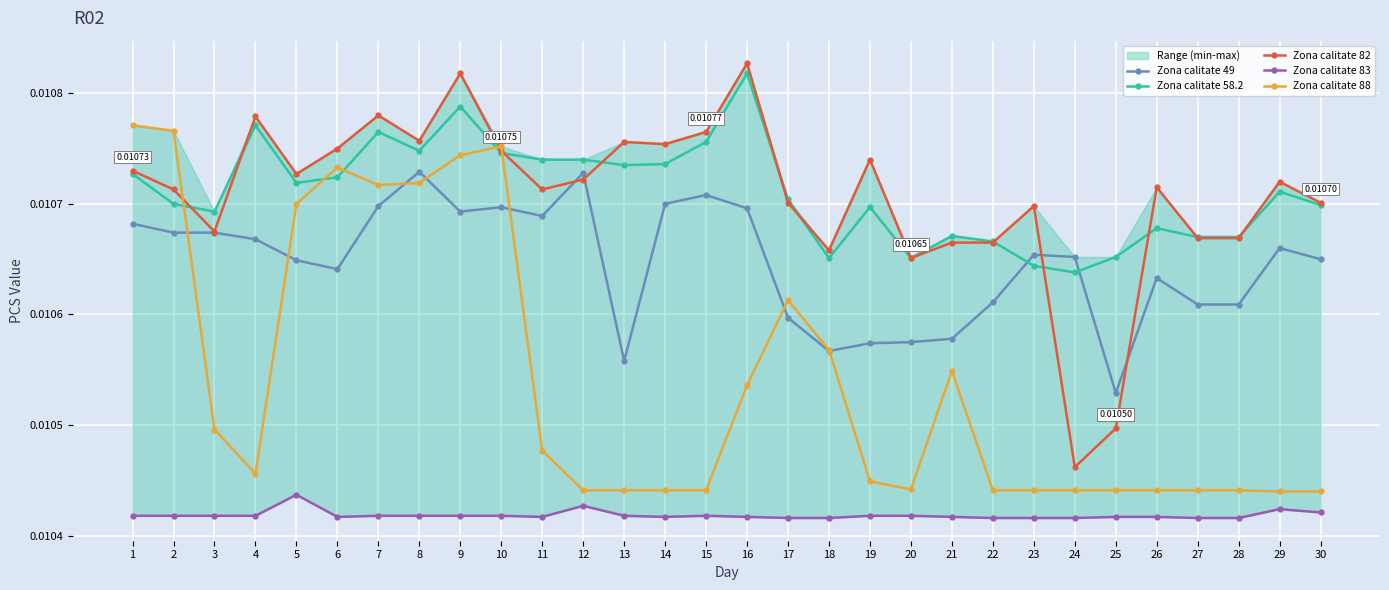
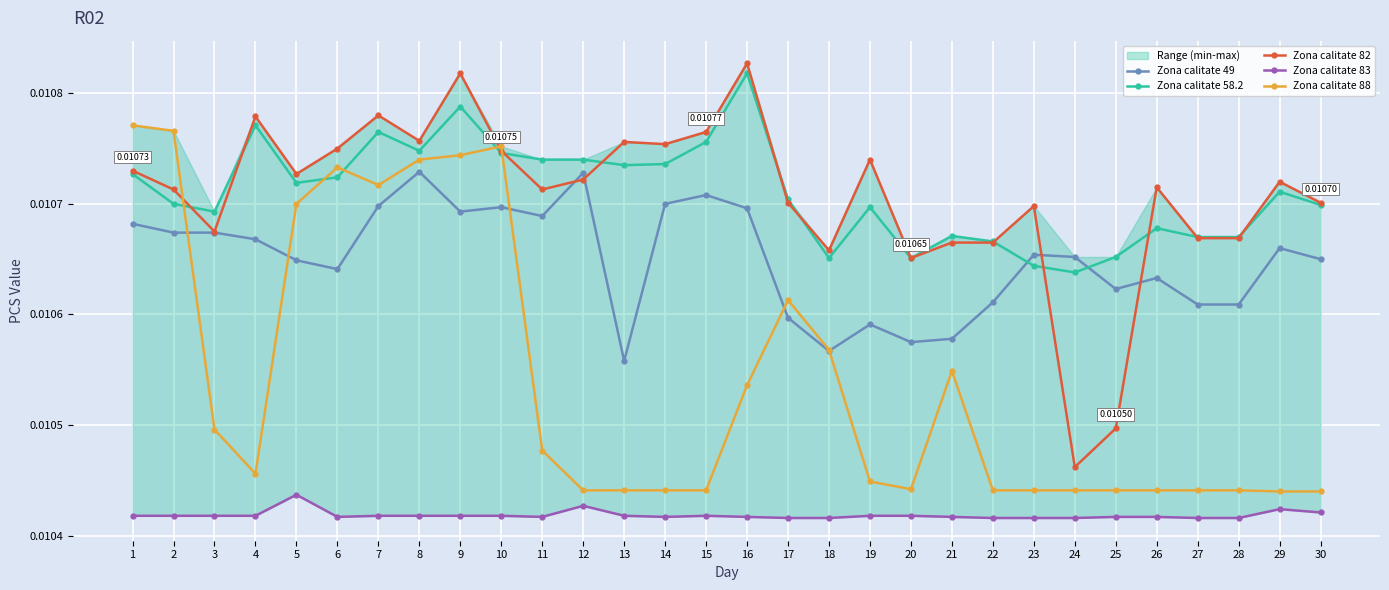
Zona calitate 88, 8: 0.010719 -> 0.010740
Zona calitate 49, 19: 0.010574 -> 0.010591
Zona calitate 49, 25: 0.010529 -> 0.010623
